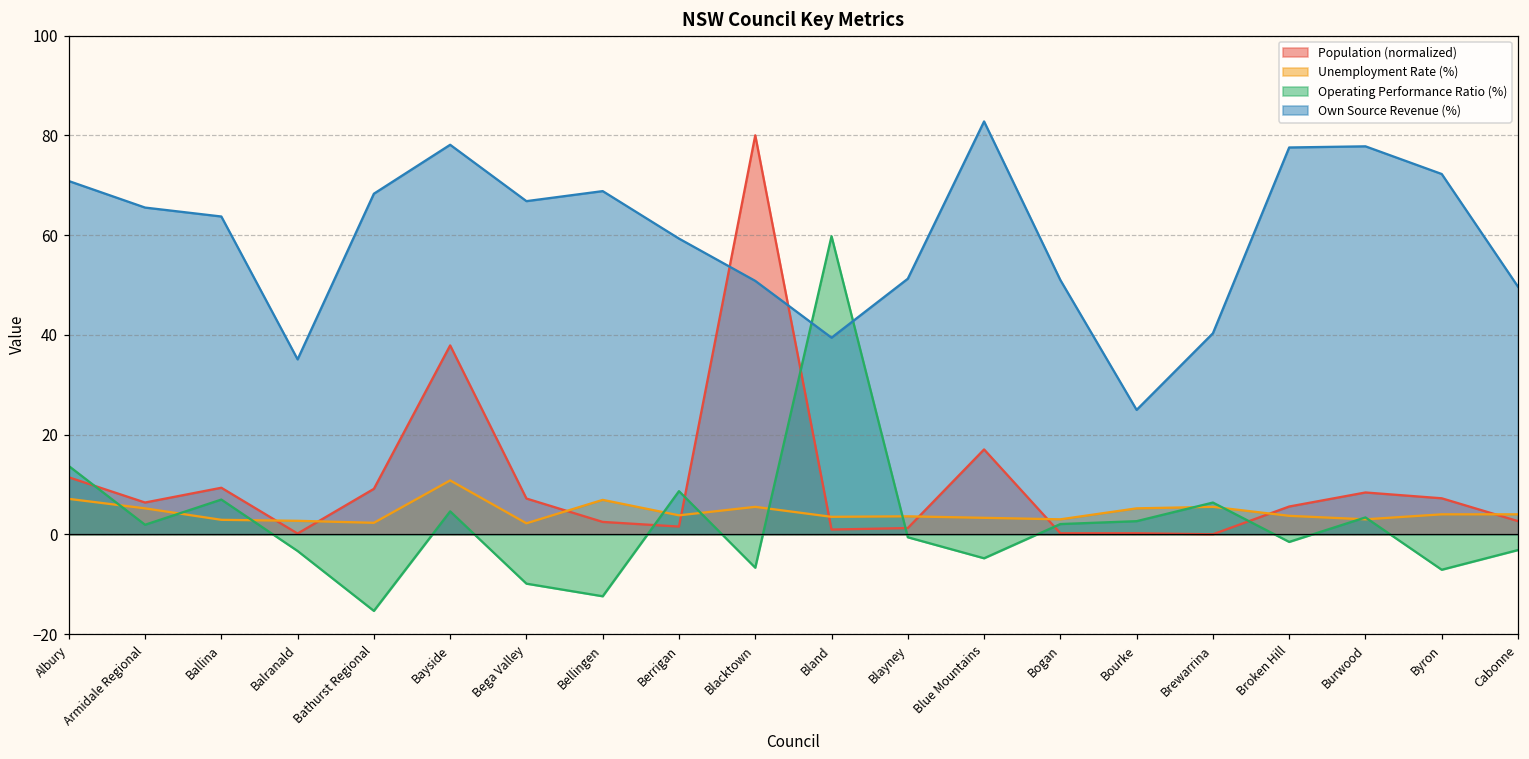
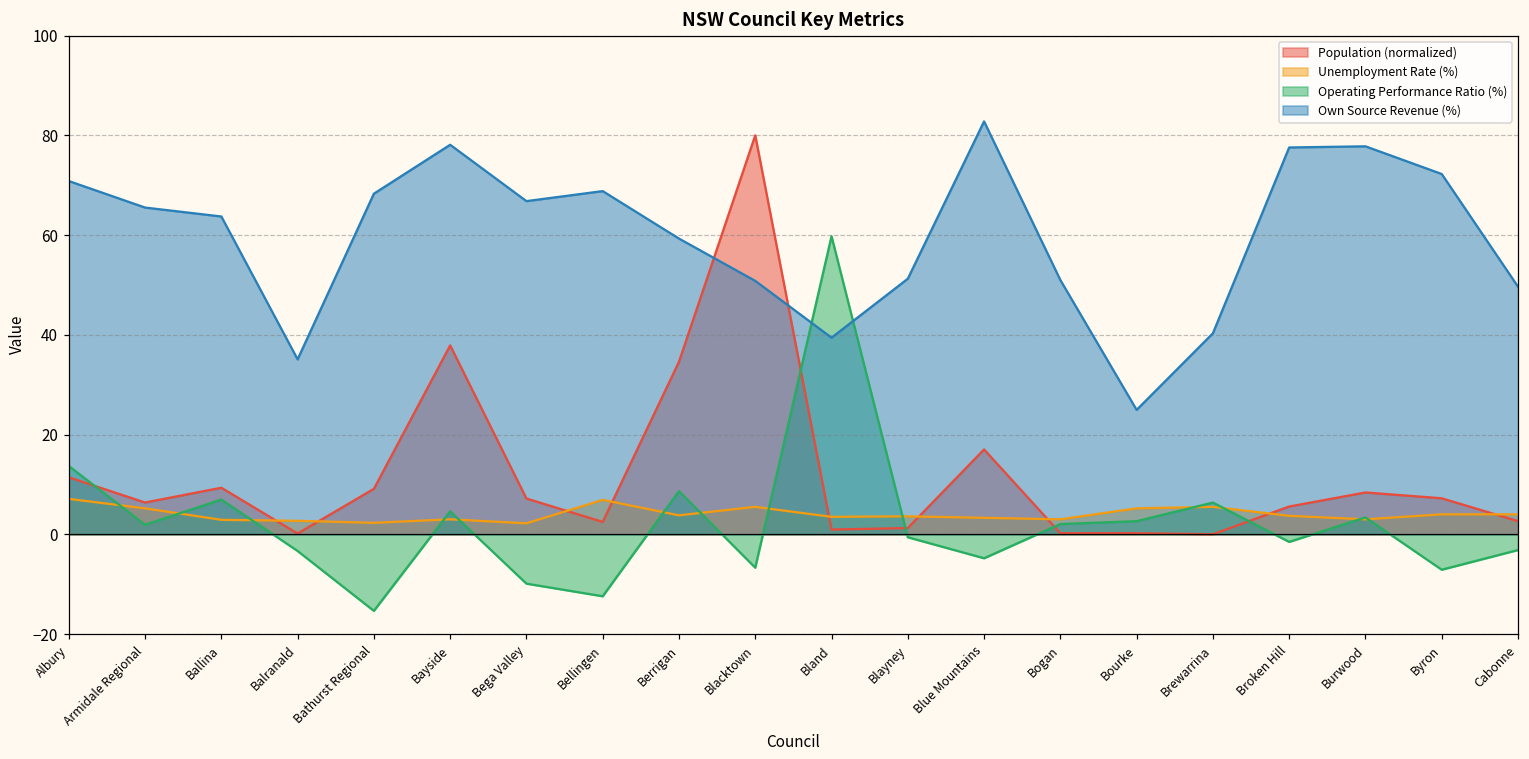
Unemployment Rate (%), Bayside: 11 -> 3
Population (normalized), Berrigan: 2 -> 35
